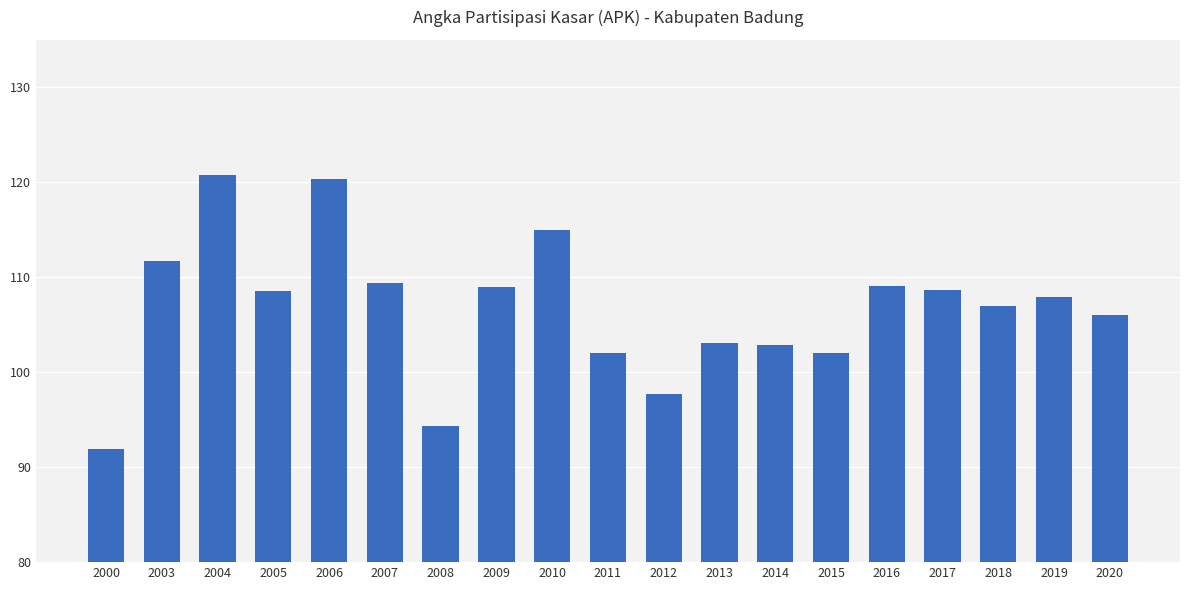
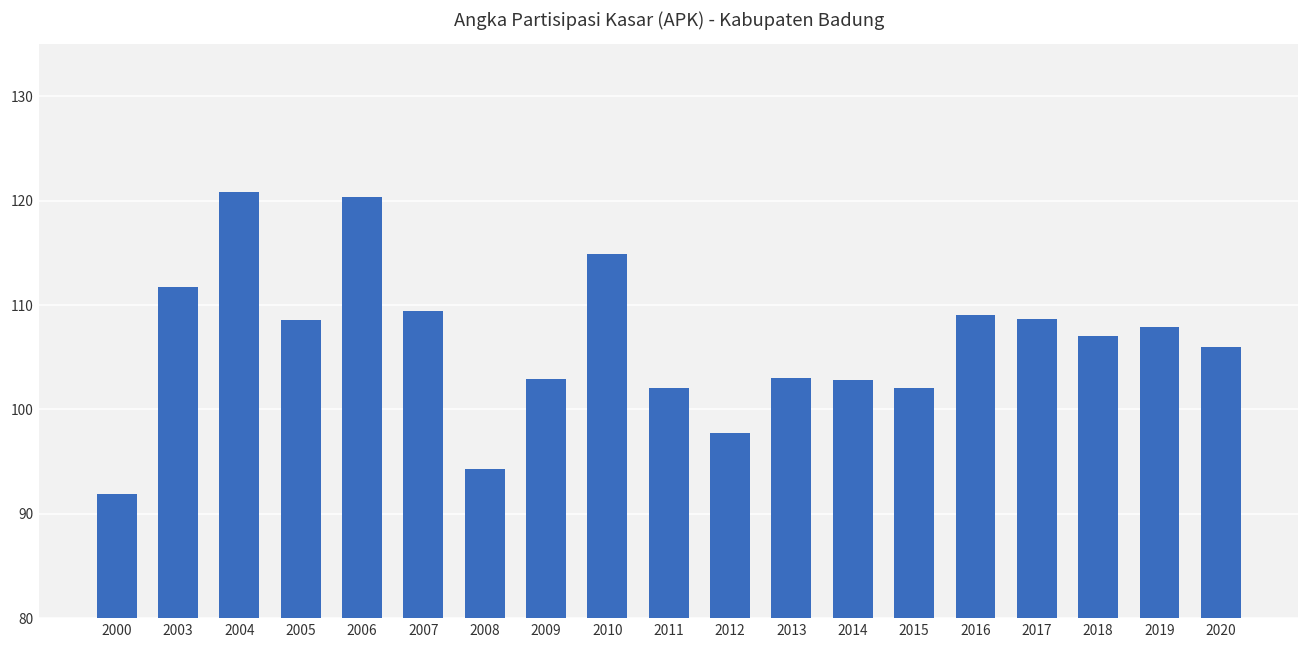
2009: 109 -> 103
